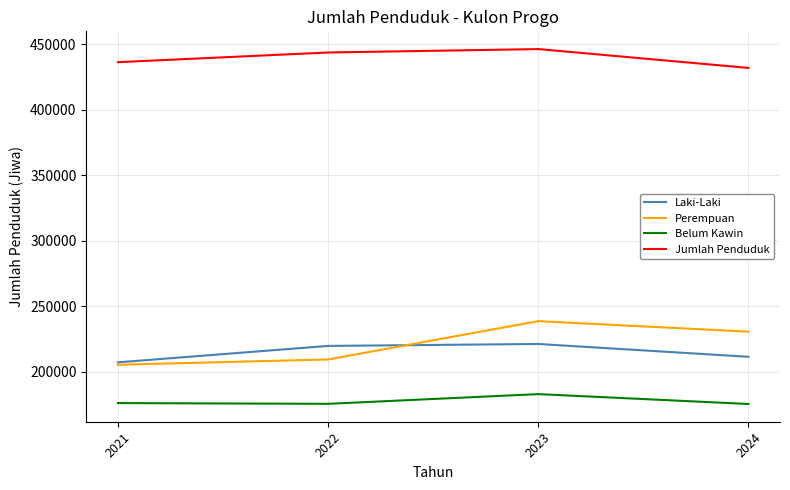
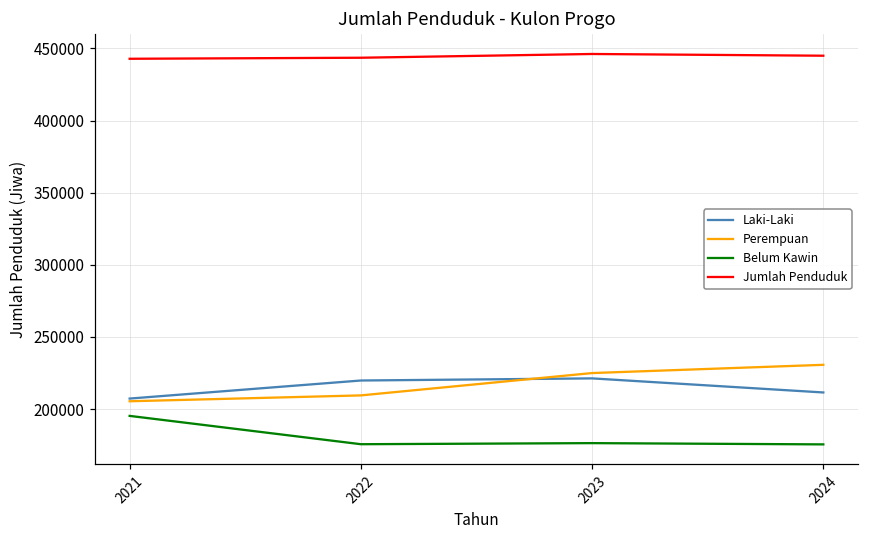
Belum Kawin, 2021: 176000 -> 195000
Jumlah Penduduk, 2021: 436000 -> 443000
Perempuan, 2023: 239000 -> 225000
Belum Kawin, 2023: 183000 -> 176000
Jumlah Penduduk, 2024: 432000 -> 445000
